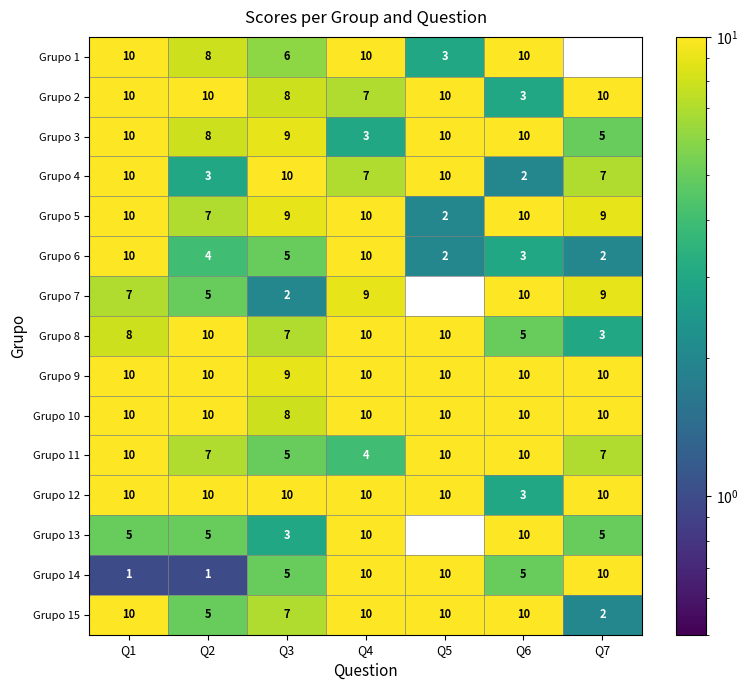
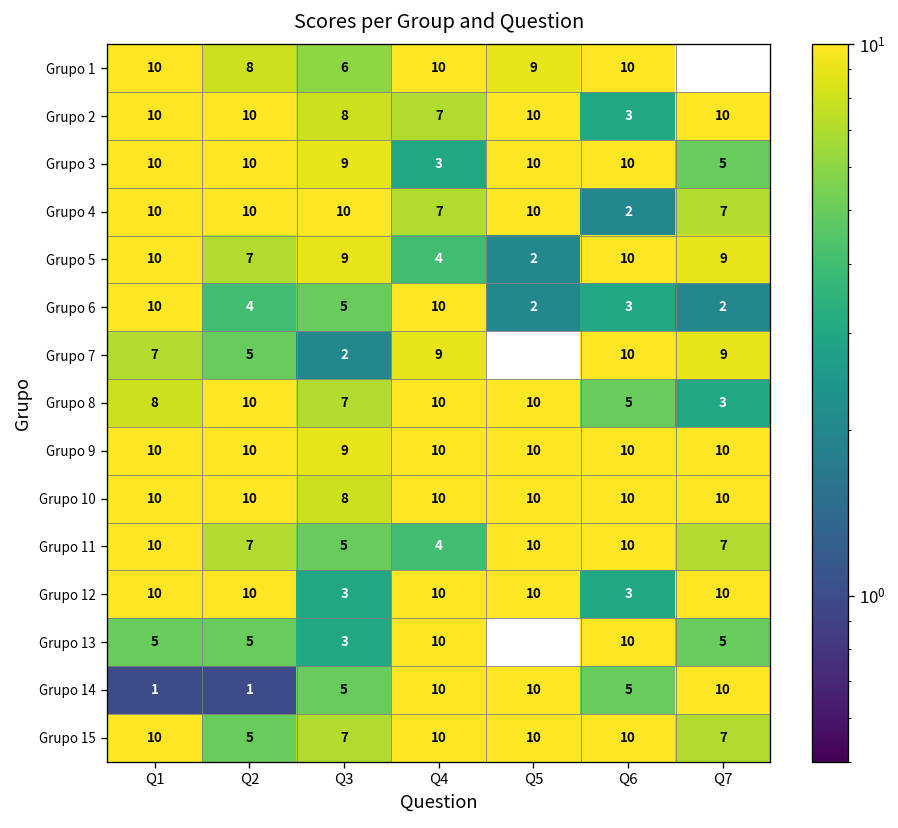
Grupo 1, Q5: 3 -> 9
Grupo 3, Q2: 8 -> 10
Grupo 4, Q2: 3 -> 10
Grupo 5, Q4: 10 -> 4
Grupo 12, Q3: 10 -> 3
Grupo 15, Q7: 2 -> 7
